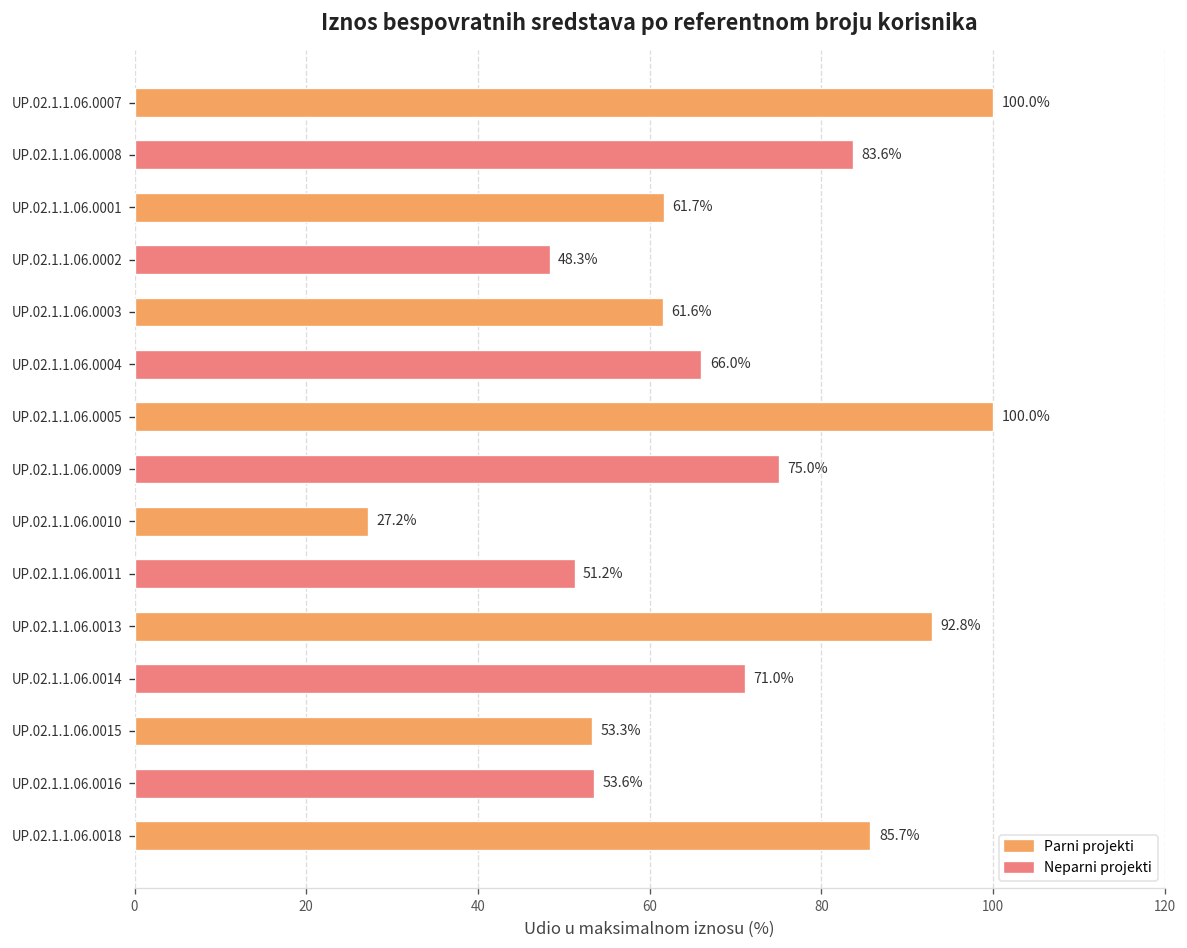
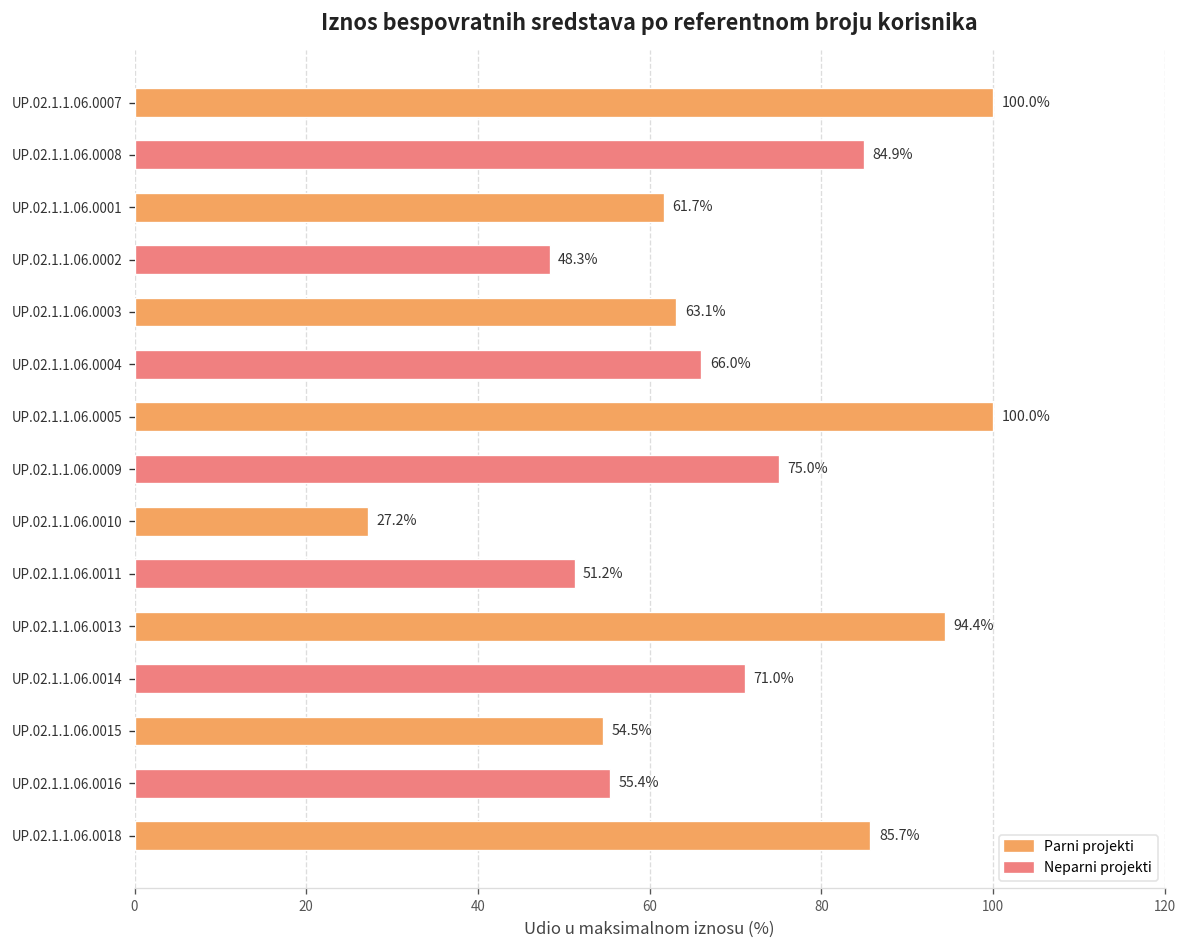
UP.02.1.1.06.0008: 83.6% -> 84.9%
UP.02.1.1.06.0003: 61.6% -> 63.1%
UP.02.1.1.06.0013: 92.8% -> 94.4%
UP.02.1.1.06.0015: 53.3% -> 54.5%
UP.02.1.1.06.0016: 53.6% -> 55.4%
